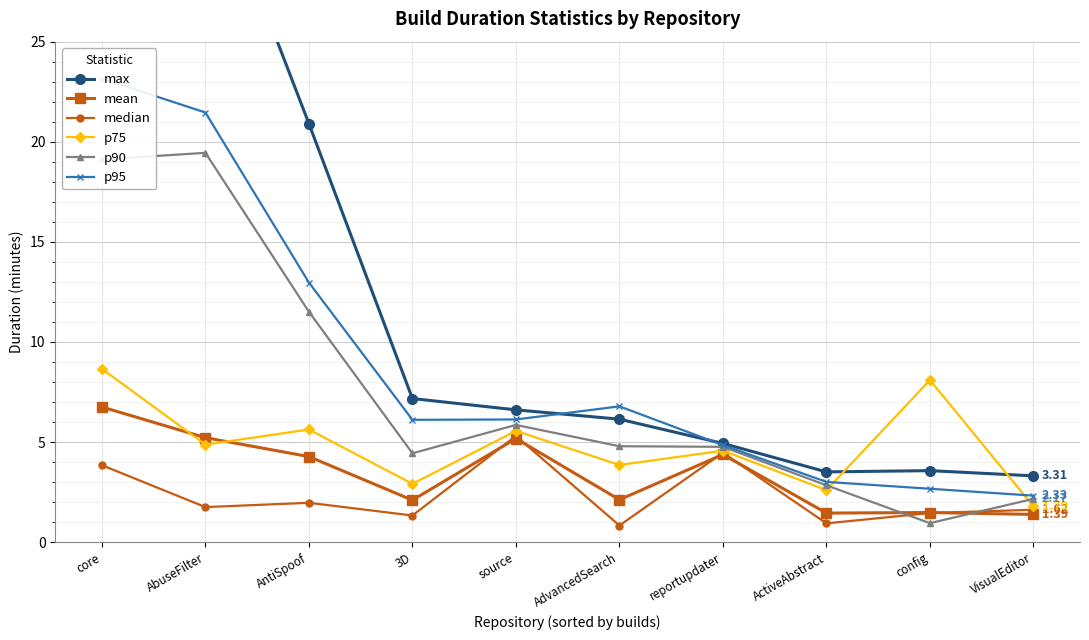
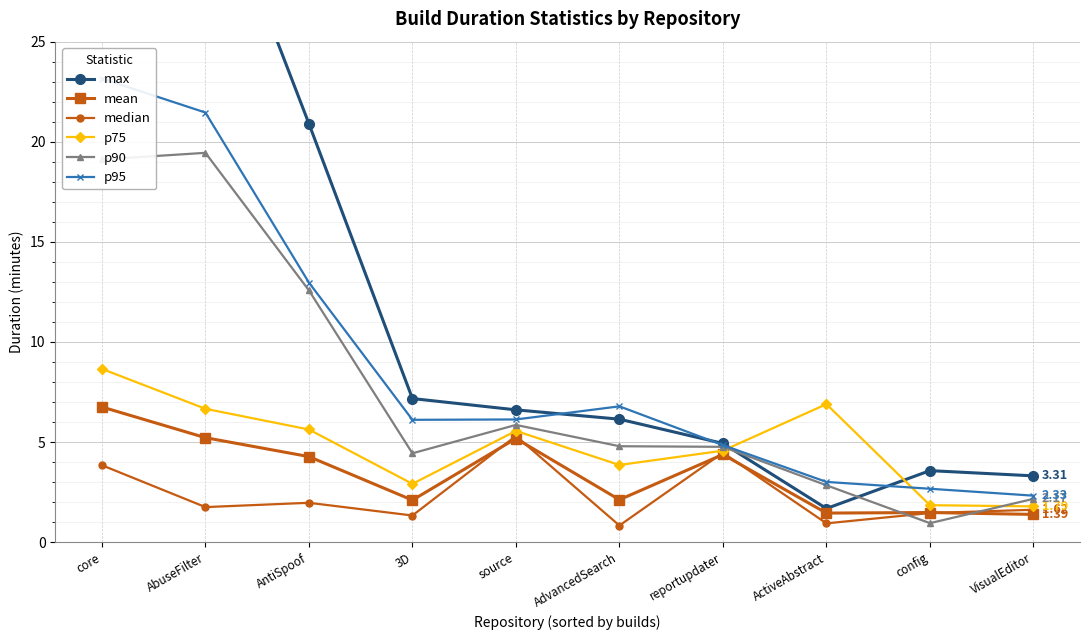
p75, AbuseFilter: 4.9 -> 6.7
p90, AntiSpoof: 11.5 -> 12.6
max, ActiveAbstract: 3.5 -> 1.7
p75, ActiveAbstract: 2.6 -> 6.9
p75, config: 8.1 -> 1.9
